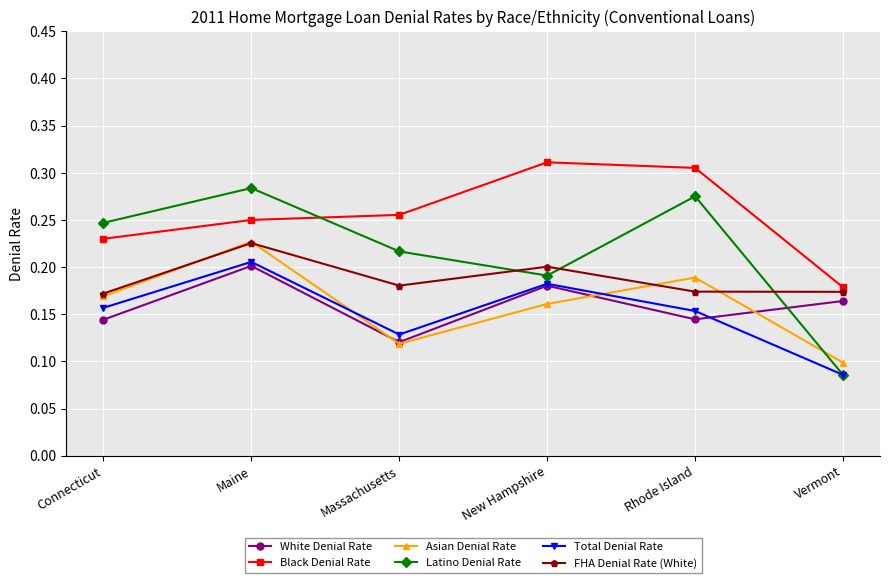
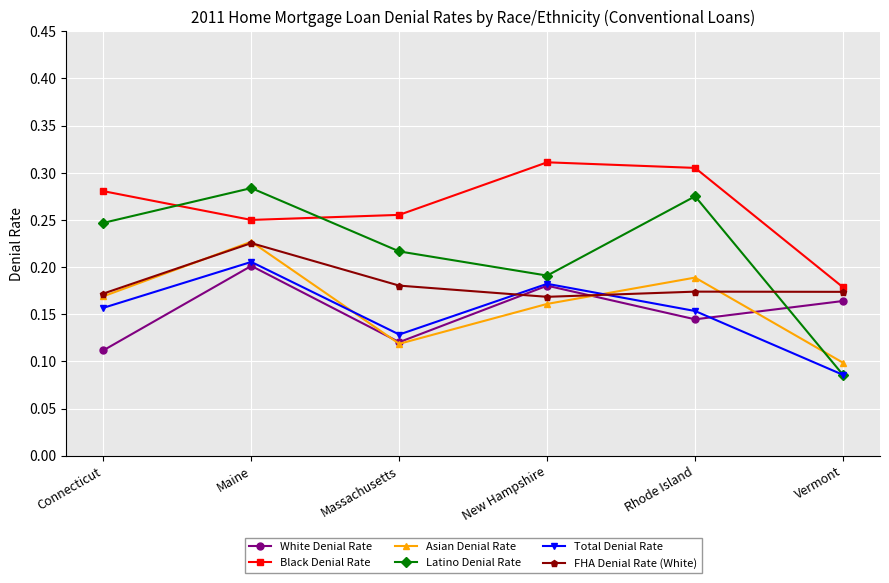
White Denial Rate, Connecticut: 0.14 -> 0.11
Black Denial Rate, Connecticut: 0.23 -> 0.28
FHA Denial Rate (White), New Hampshire: 0.20 -> 0.17
